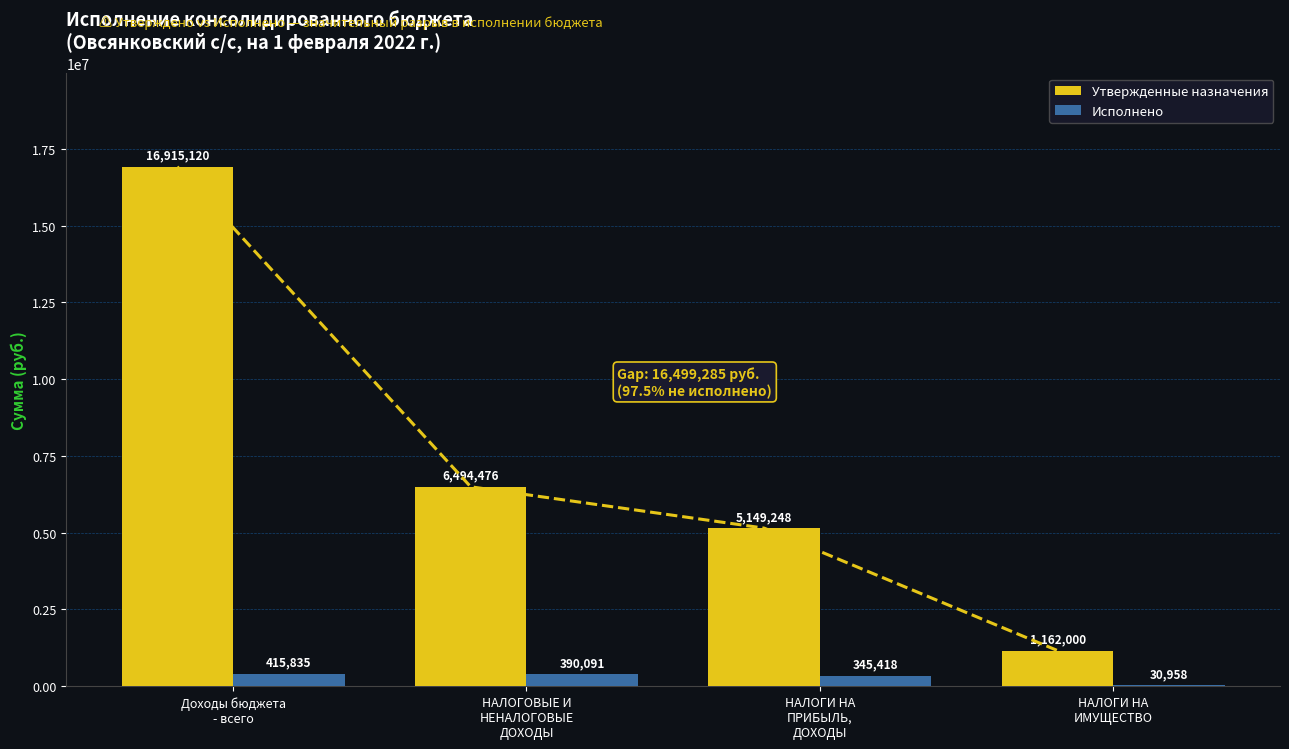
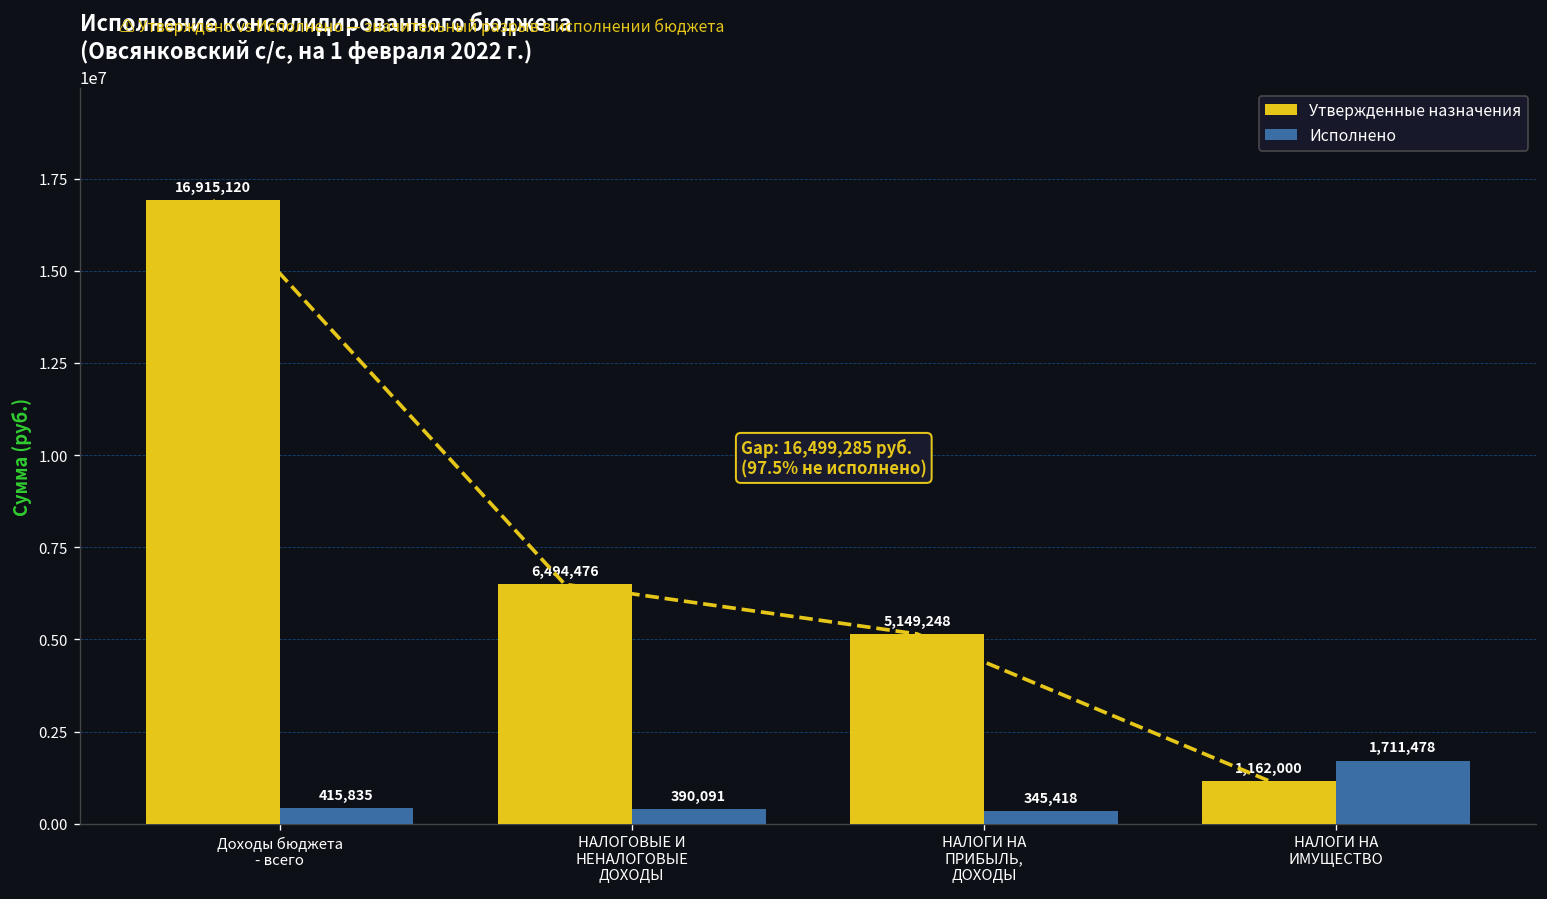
Исполнено, НАЛОГИ НА ИМУЩЕСТВО: 30,958 -> 1,711,478
